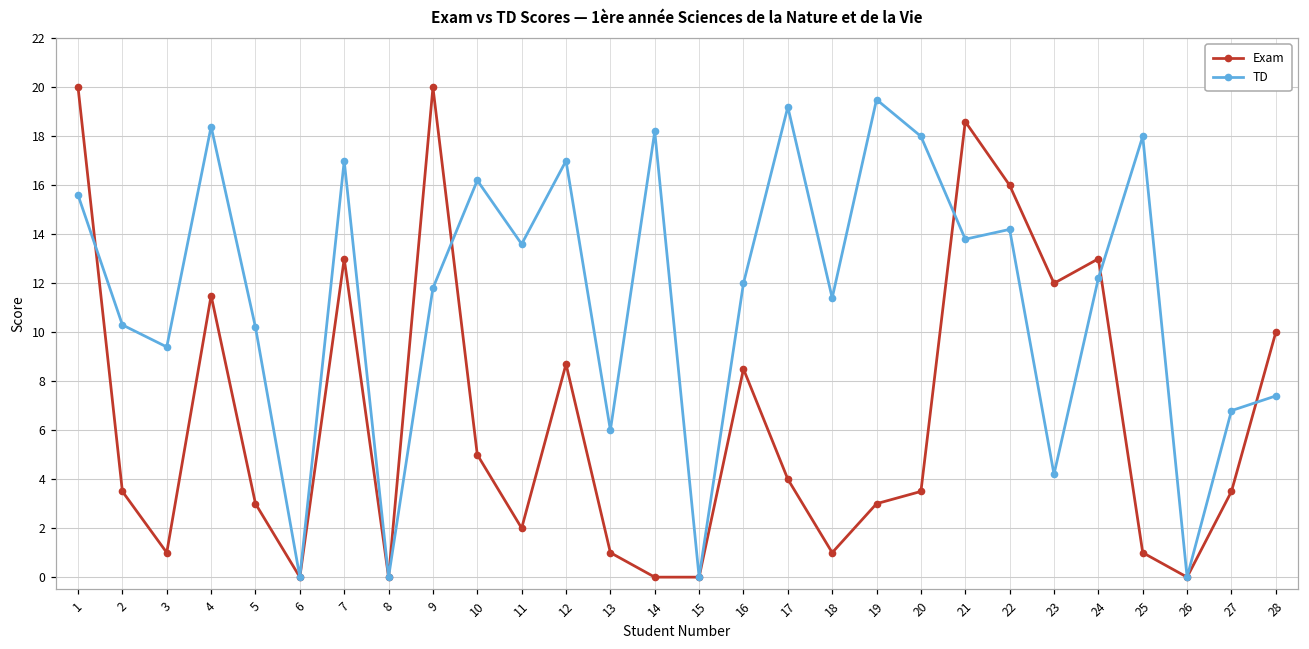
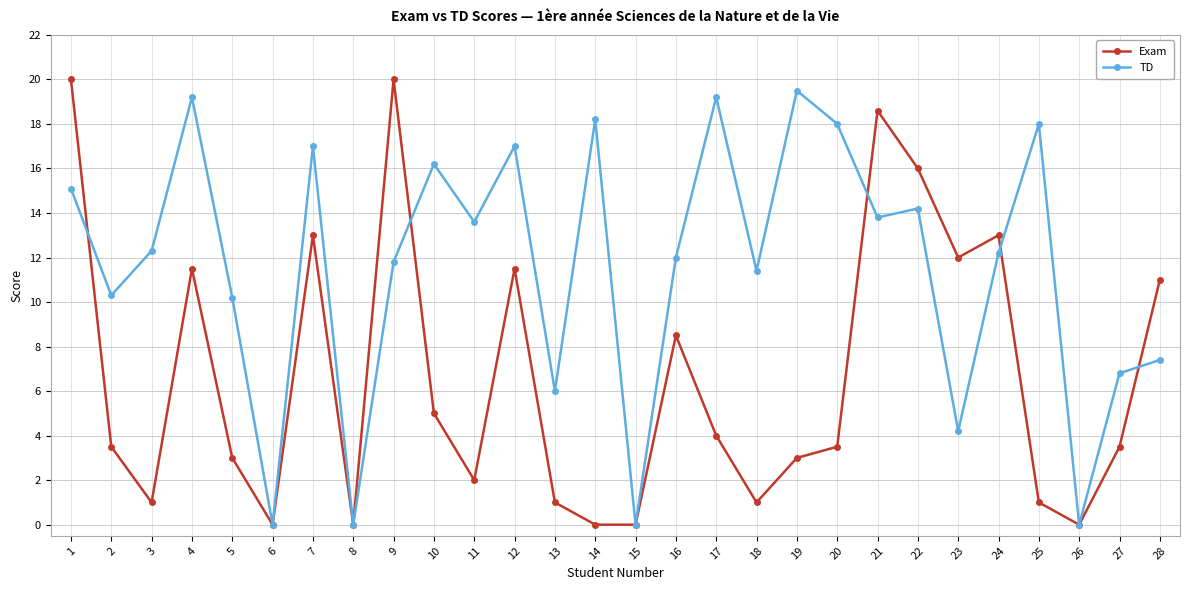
TD, 1: 15.6 -> 15.1
TD, 3: 9.4 -> 12.3
TD, 4: 18.4 -> 19.2
Exam, 12: 8.7 -> 11.5
Exam, 28: 10 -> 11
